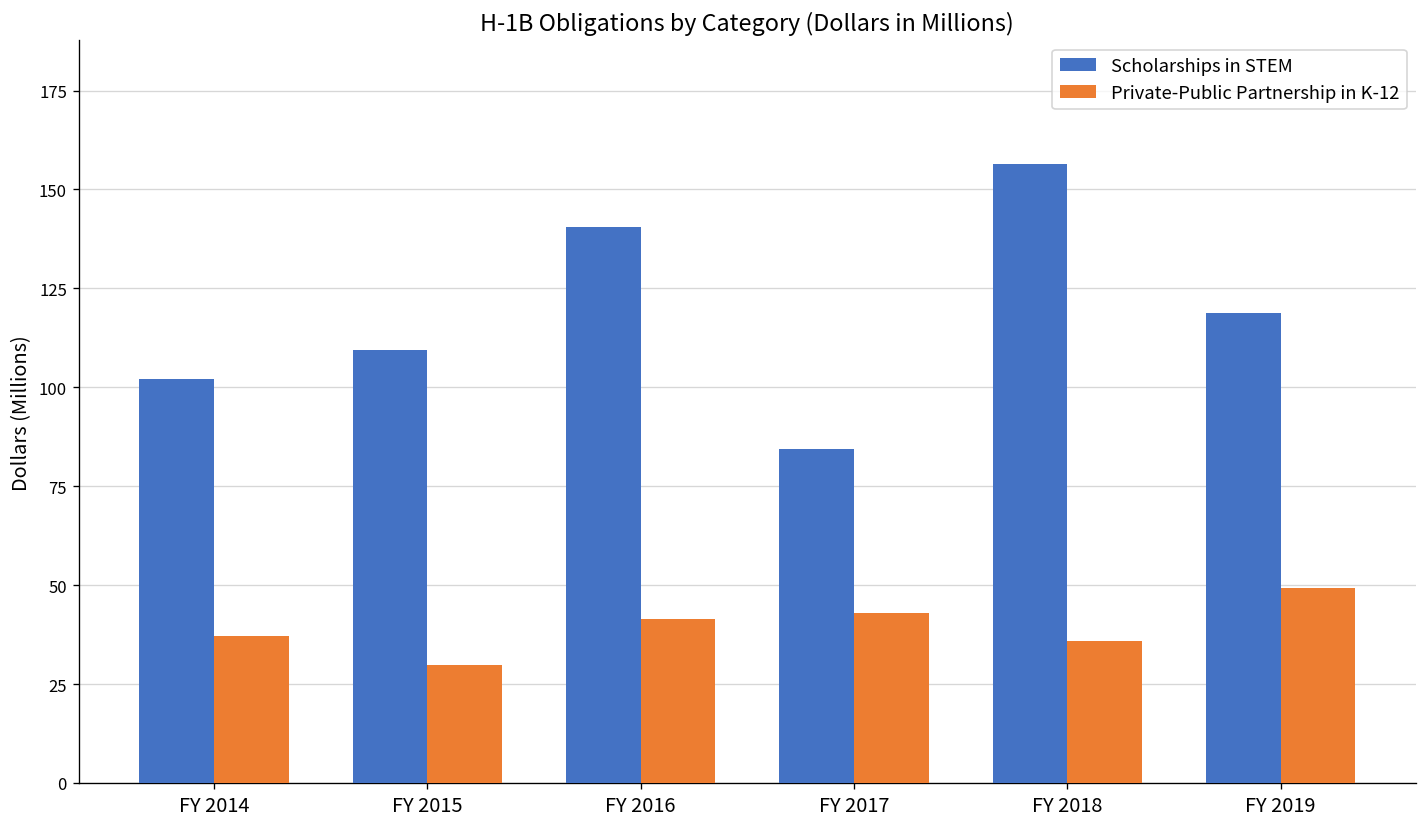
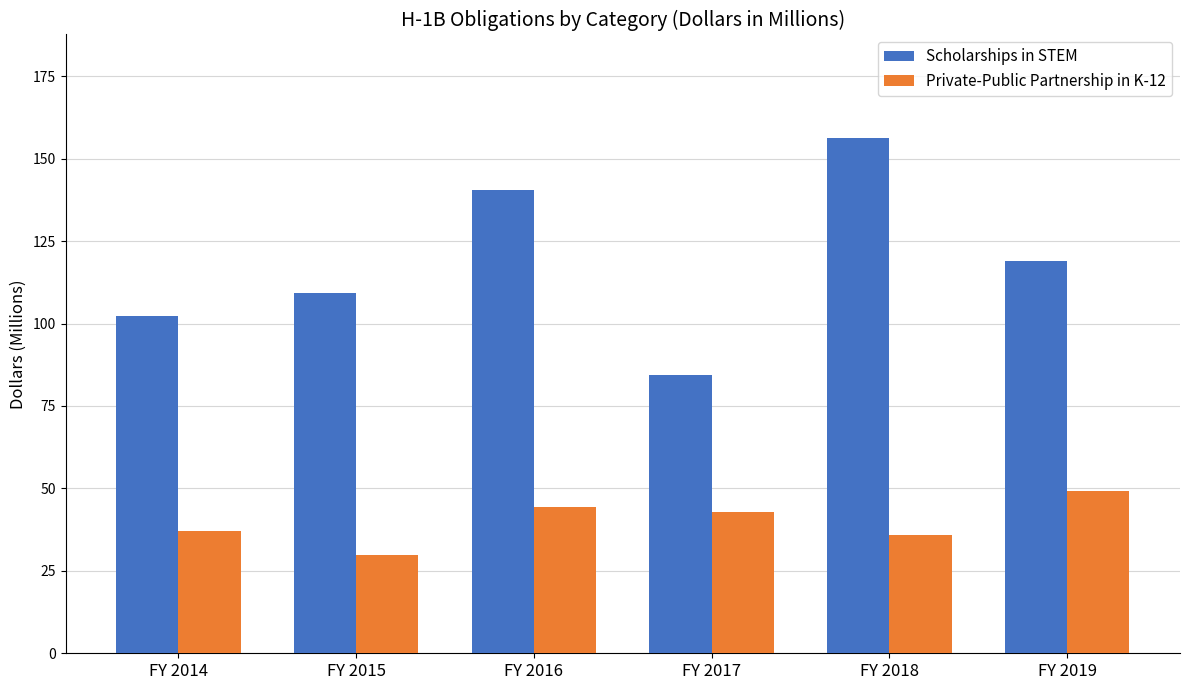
Private-Public Partnership in K-12, FY 2016: 41 -> 44
